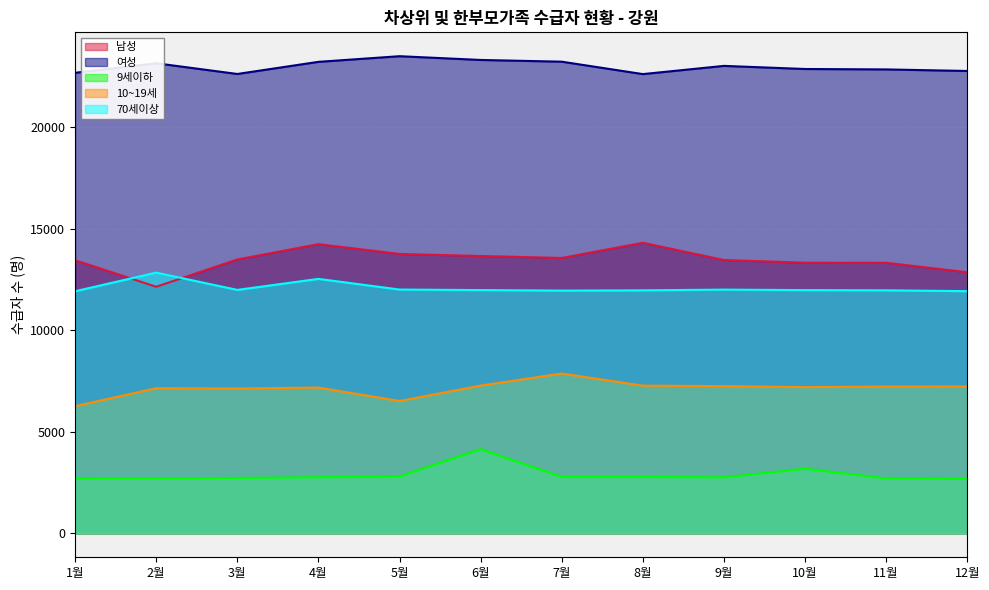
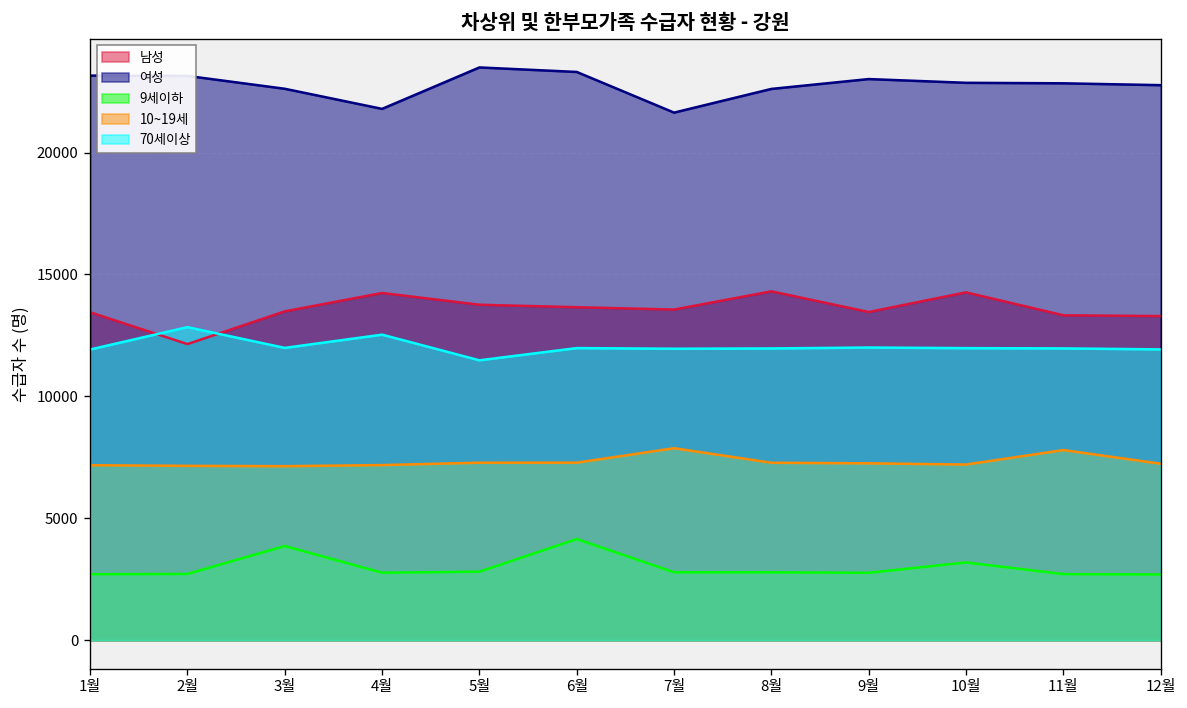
여성, 1월: 22700 -> 23200
10~19세, 1월: 6300 -> 7200
9세이하, 3월: 2700 -> 3900
여성, 4월: 23200 -> 21800
10~19세, 5월: 6500 -> 7300
70세이상, 5월: 12000 -> 11500
여성, 7월: 23200 -> 21600
남성, 10월: 13300 -> 14300
10~19세, 11월: 7200 -> 7800
남성, 12월: 12900 -> 13300
